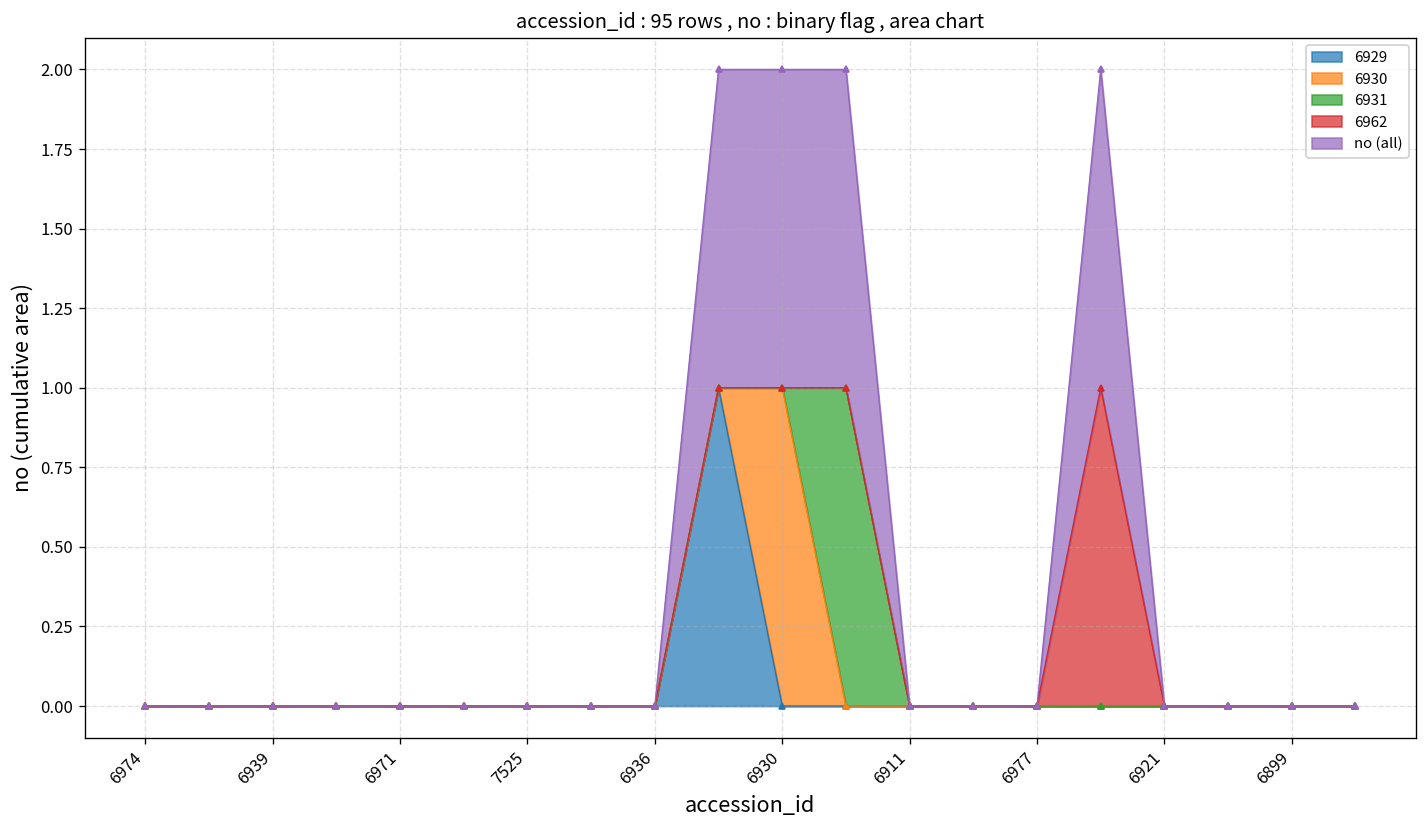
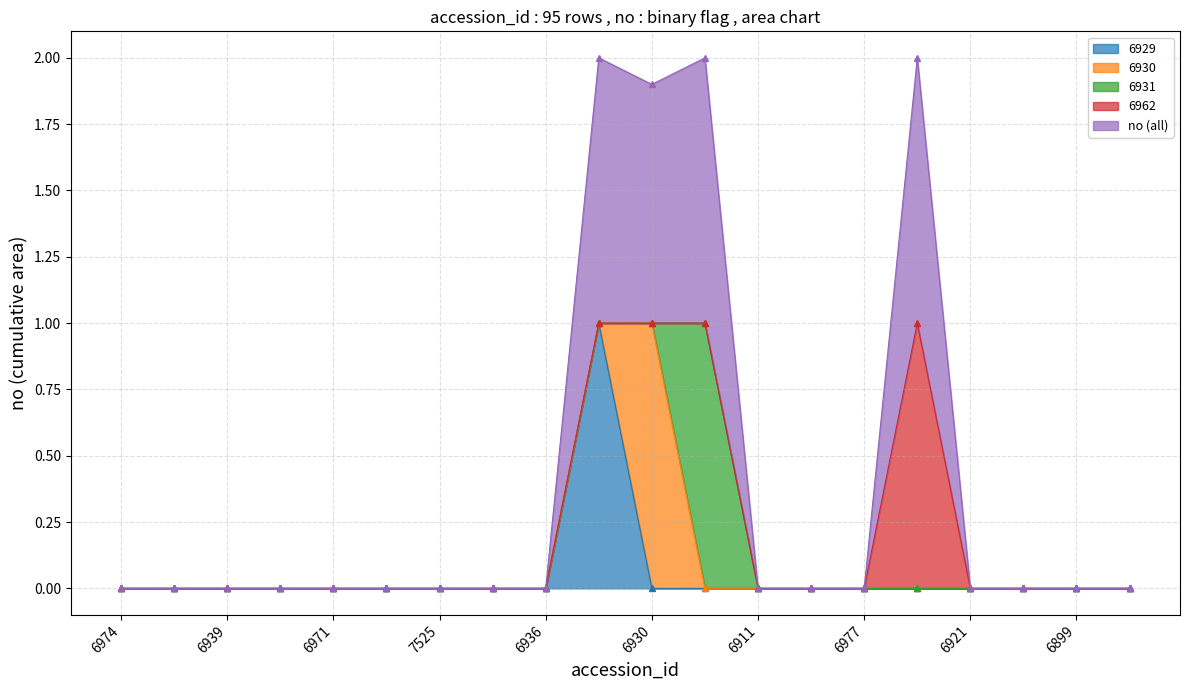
no (all), 6930: 1.0 -> 0.9
